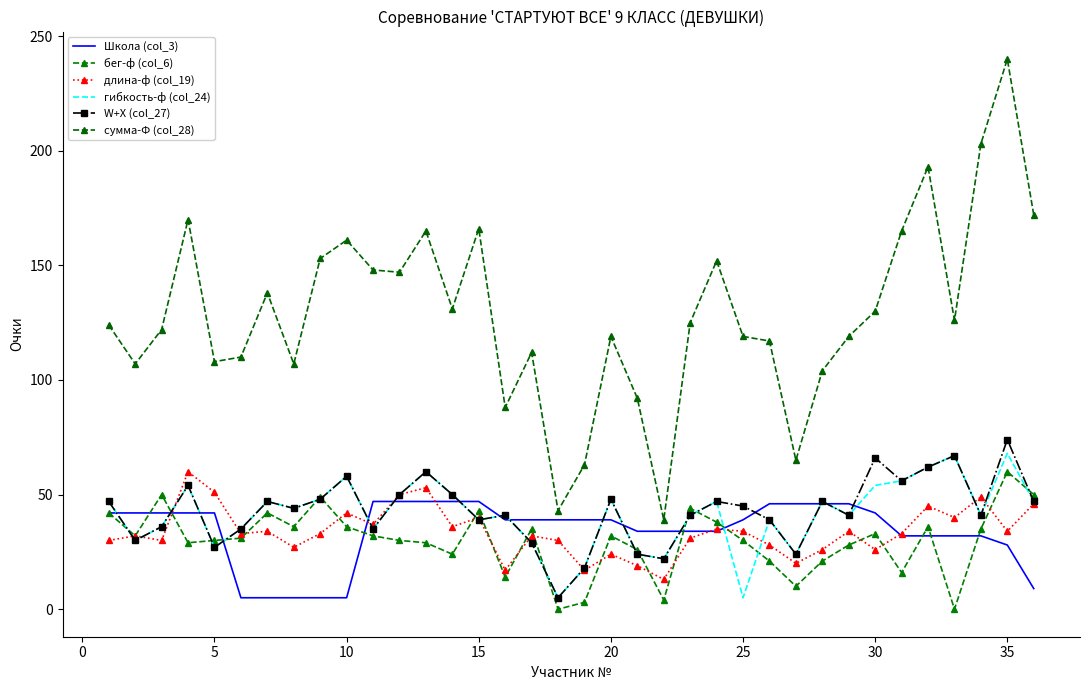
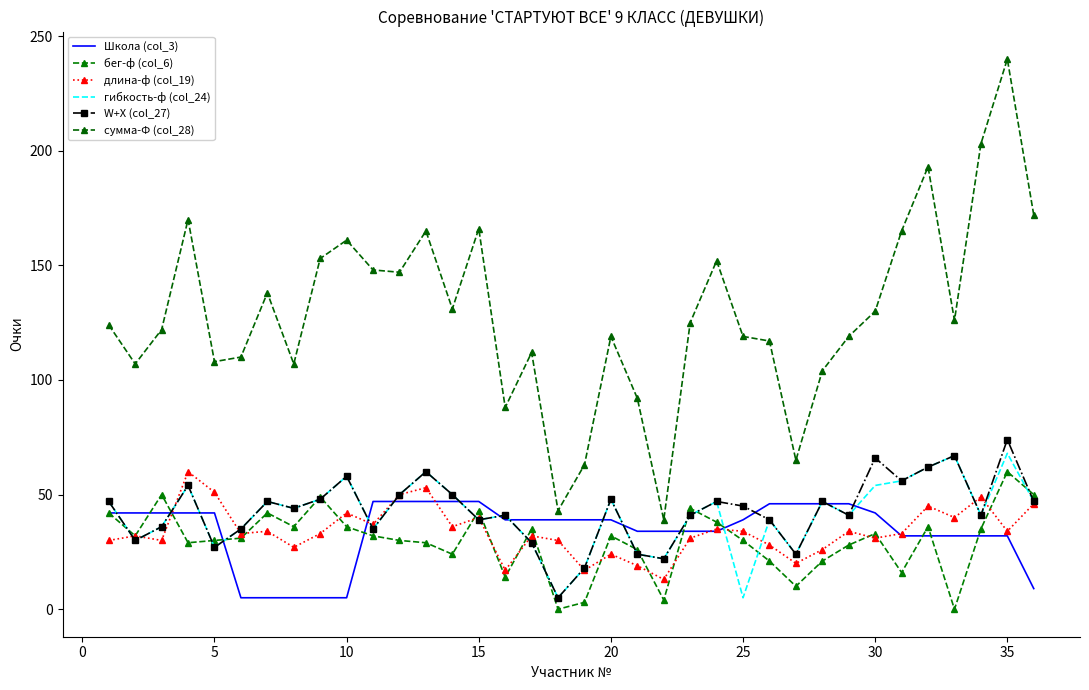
длина-ф (col_19), 30: 26 -> 31
Школа (col_3), 35: 28 -> 32
